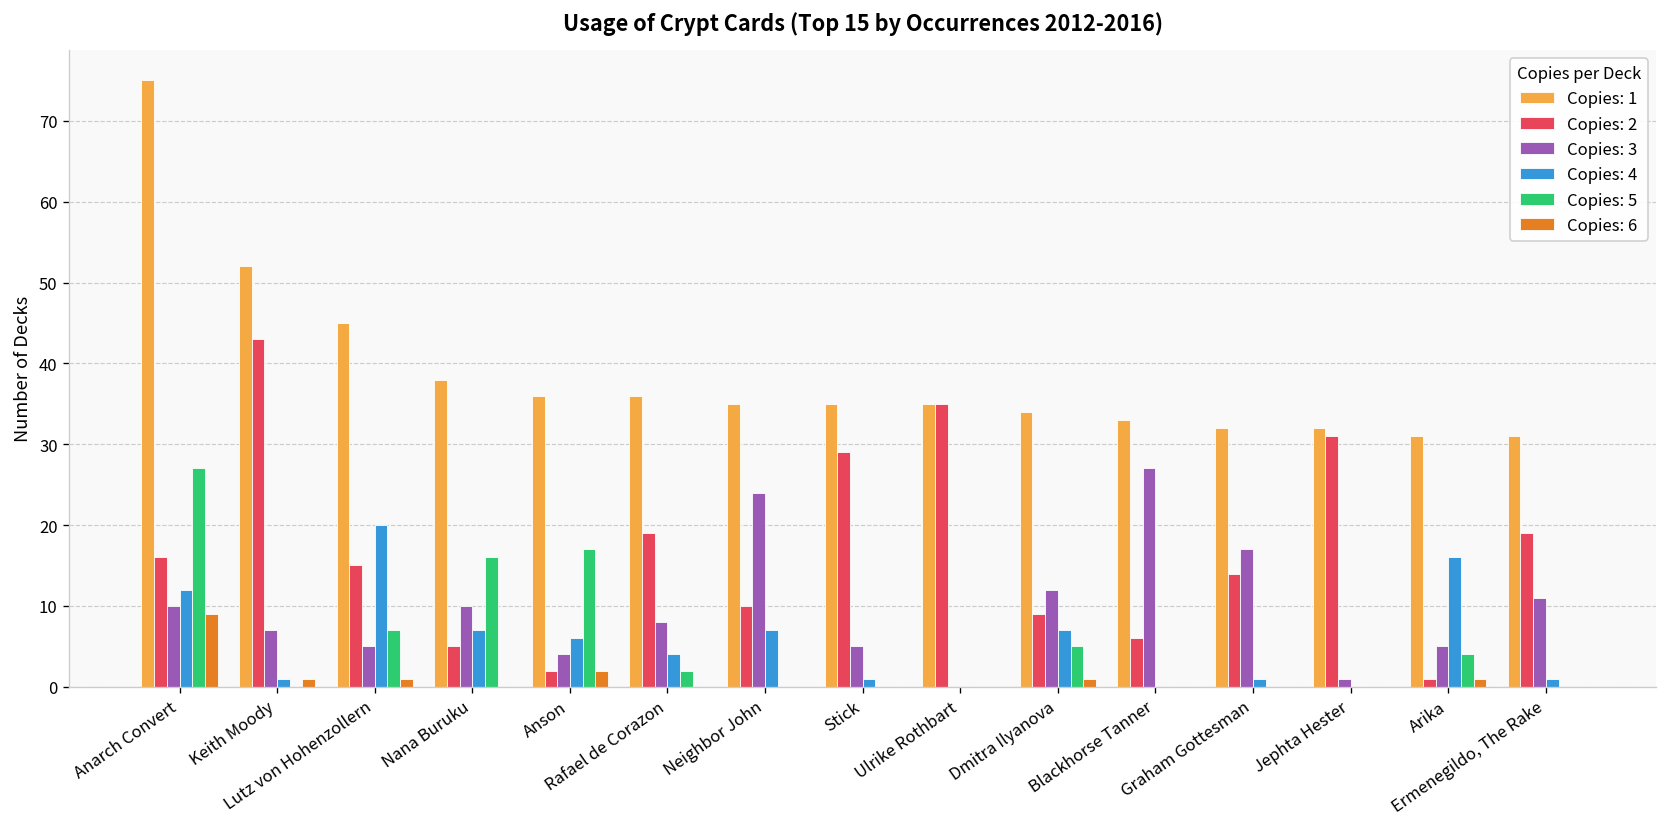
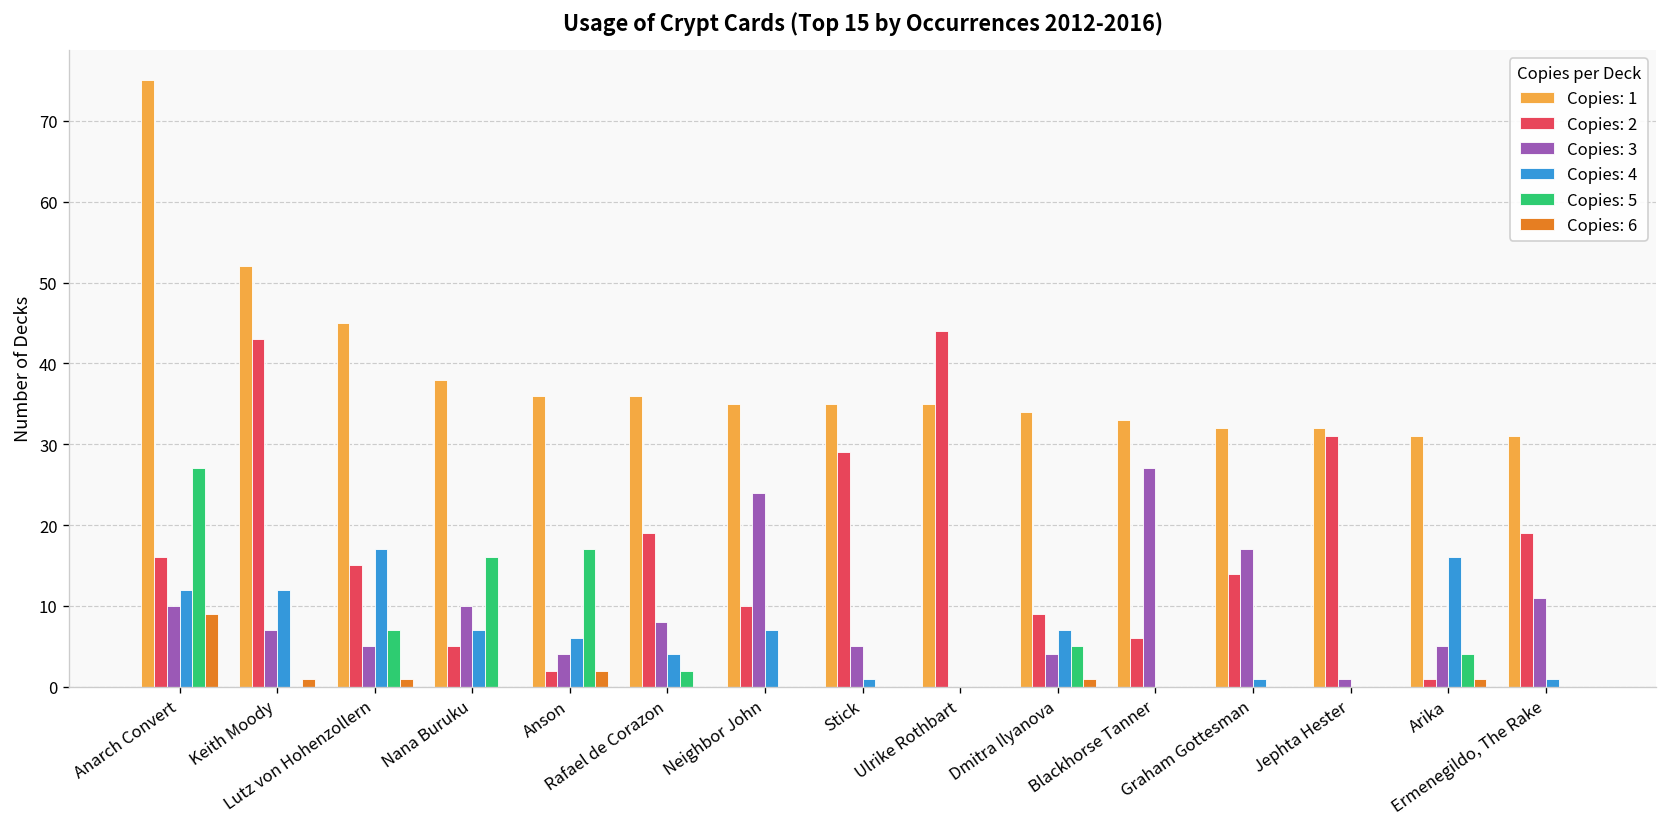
Copies: 4, Keith Moody: 1 -> 12
Copies: 4, Lutz von Hohenzollern: 20 -> 17
Copies: 2, Ulrike Rothbart: 35 -> 44
Copies: 3, Dmitra Ilyanova: 12 -> 4
